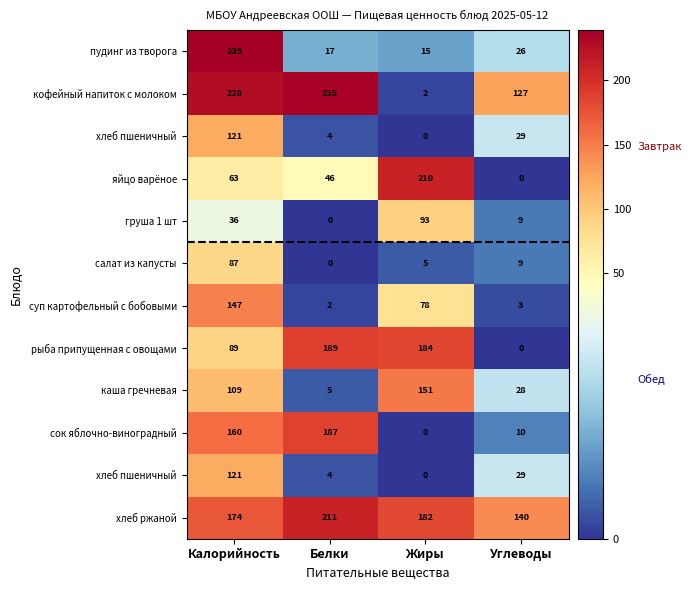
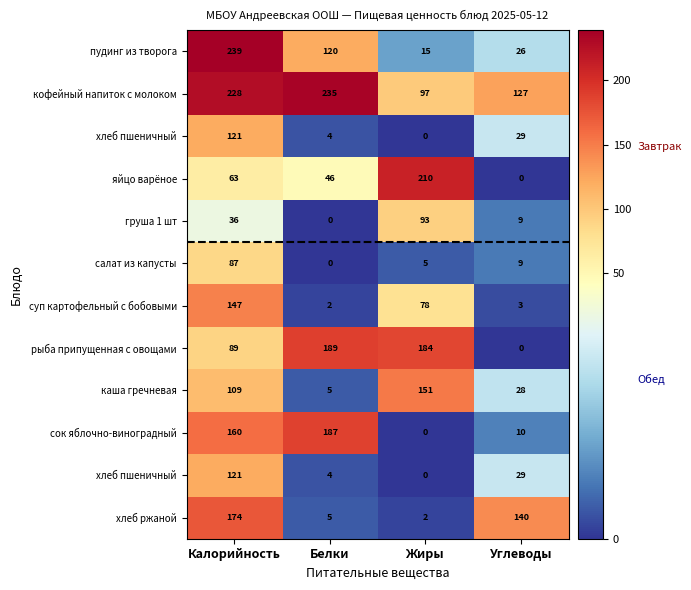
пудинг из творога, Белки: 17 -> 120
кофейный напиток с молоком, Жиры: 2 -> 97
хлеб ржаной, Белки: 211 -> 5
хлеб ржаной, Жиры: 182 -> 2
